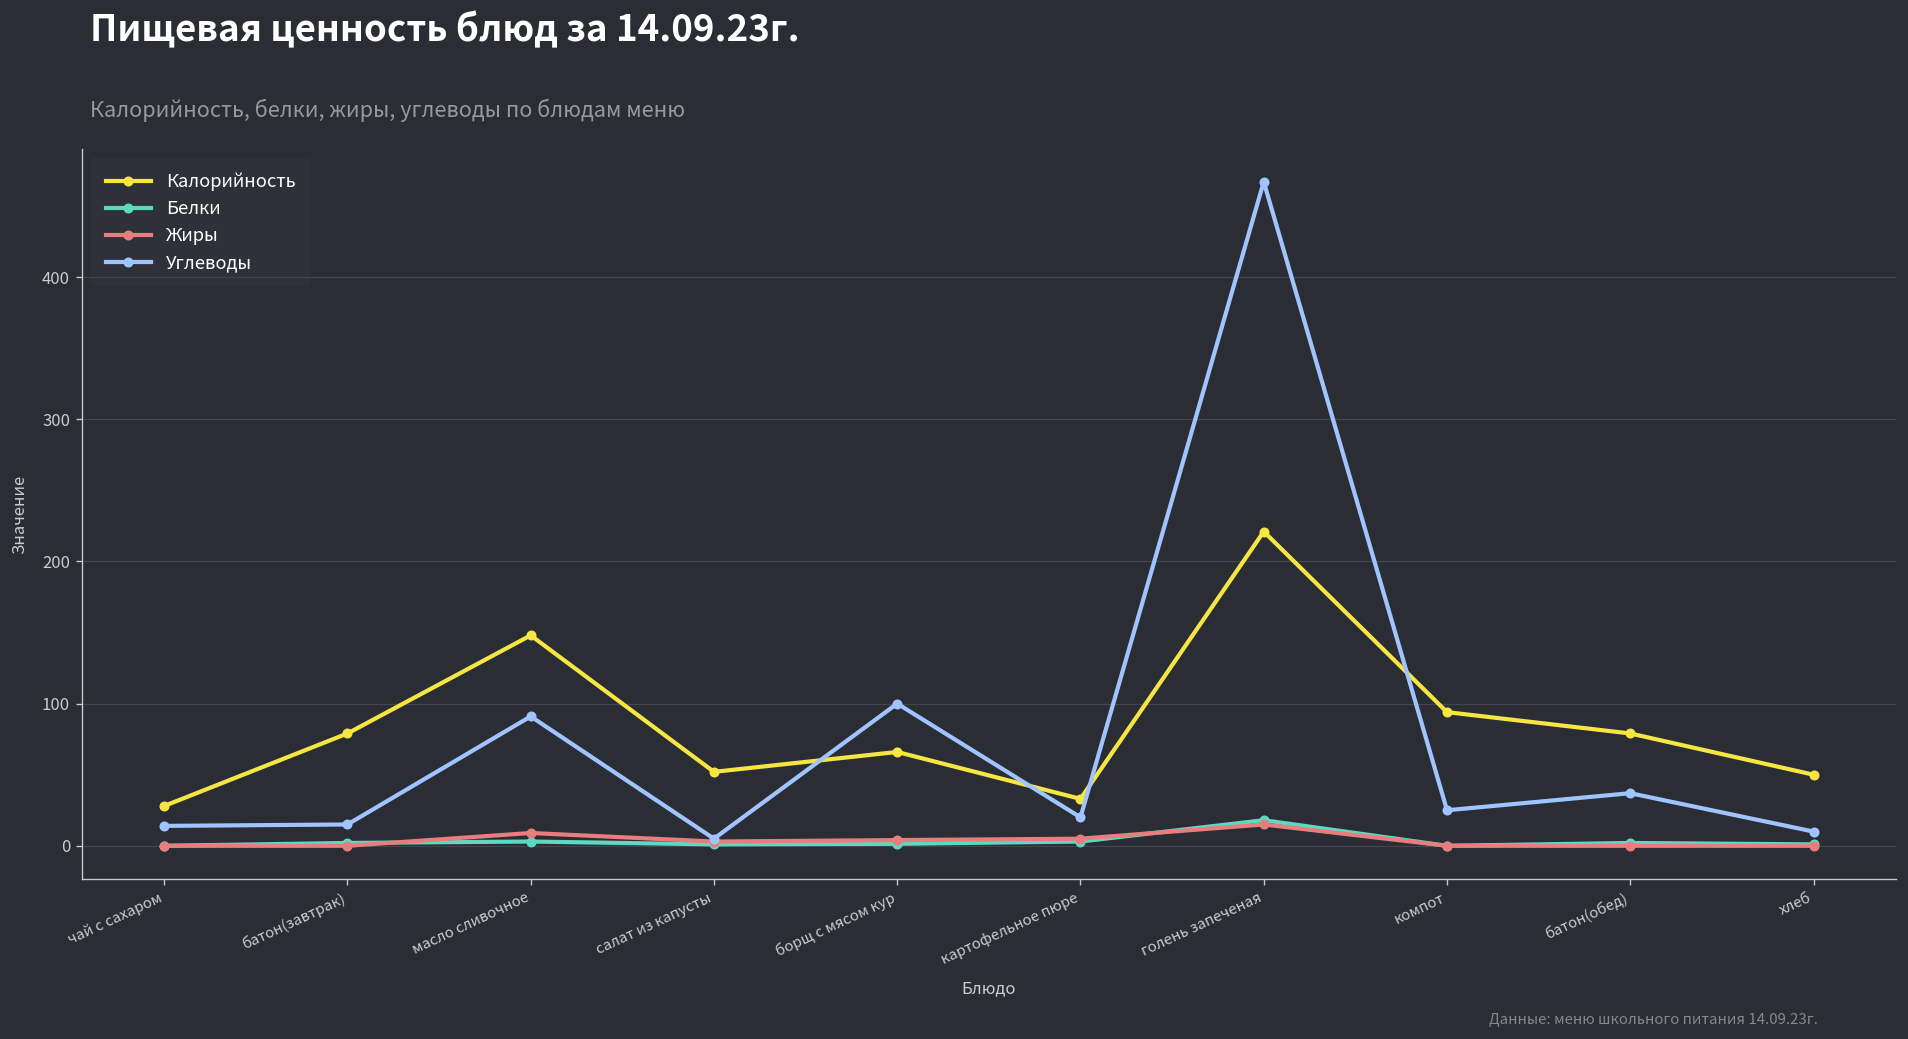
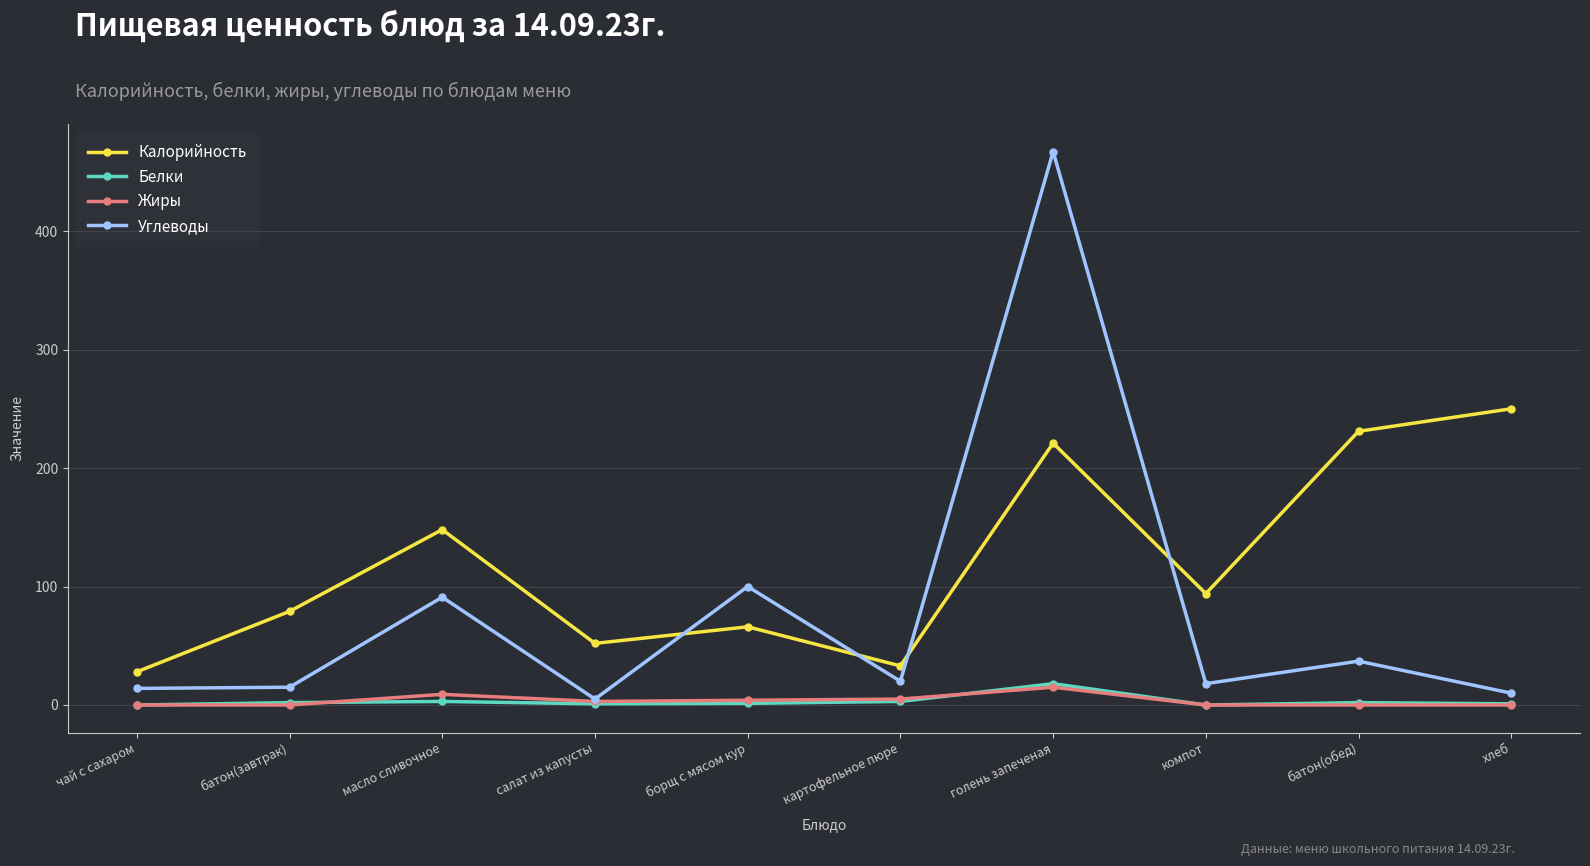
Углеводы, компот: 25 -> 18
Калорийность, батон(обед): 79 -> 231
Калорийность, хлеб: 50 -> 250
